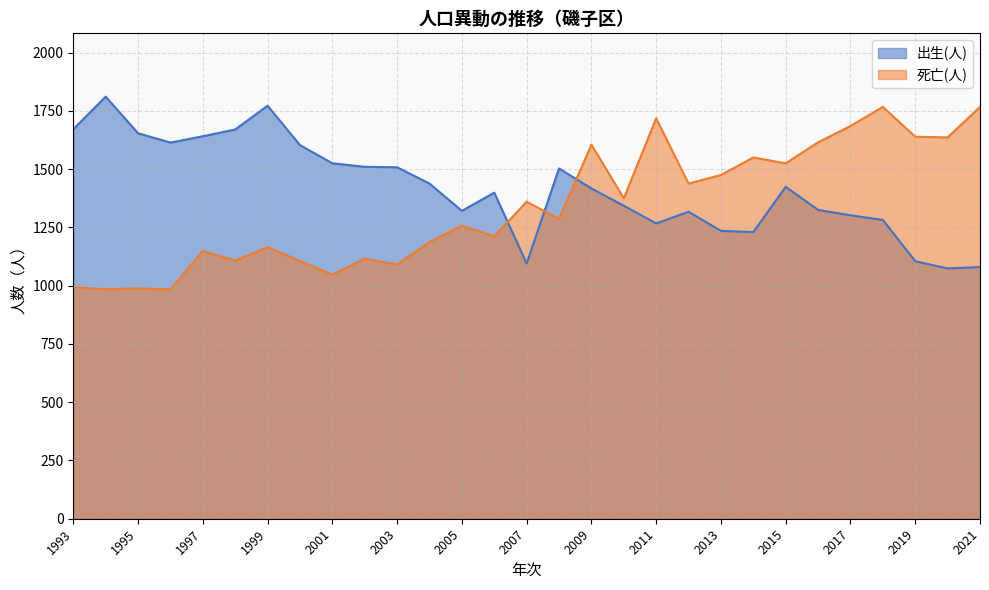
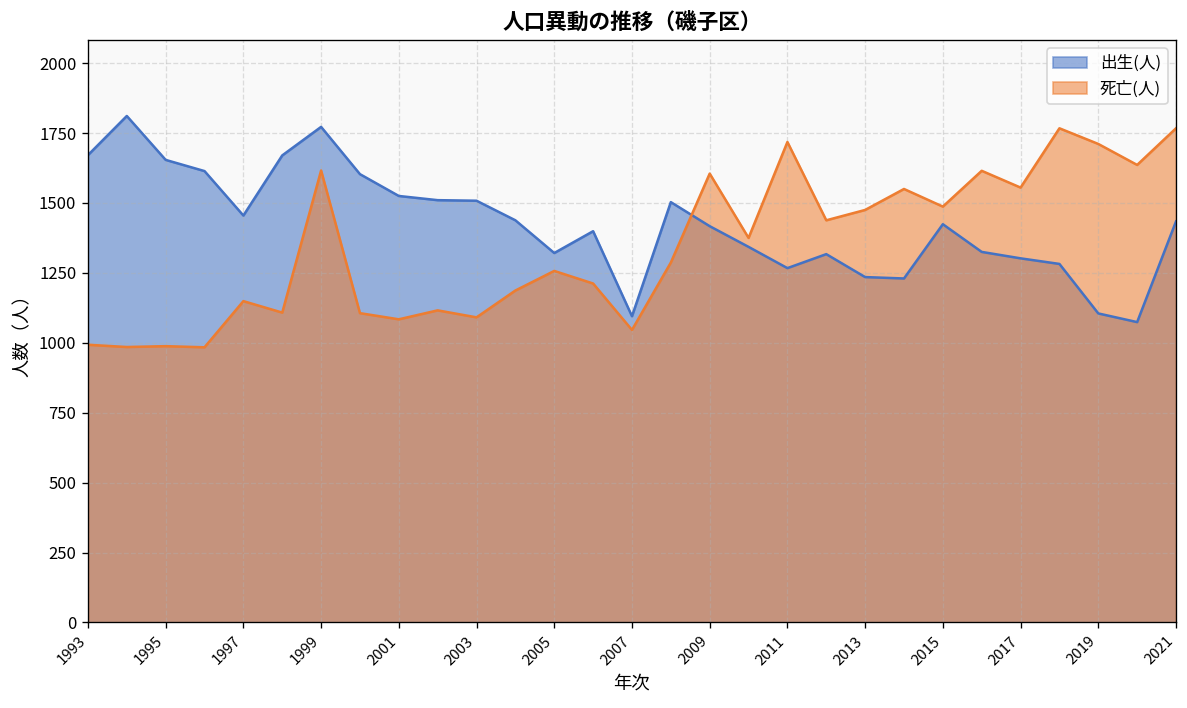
出生(人), 1997: 1640 -> 1460
死亡(人), 1999: 1170 -> 1620
死亡(人), 2001: 1050 -> 1080
死亡(人), 2007: 1360 -> 1050
死亡(人), 2015: 1530 -> 1490
死亡(人), 2017: 1690 -> 1560
死亡(人), 2019: 1640 -> 1710
出生(人), 2021: 1080 -> 1430
